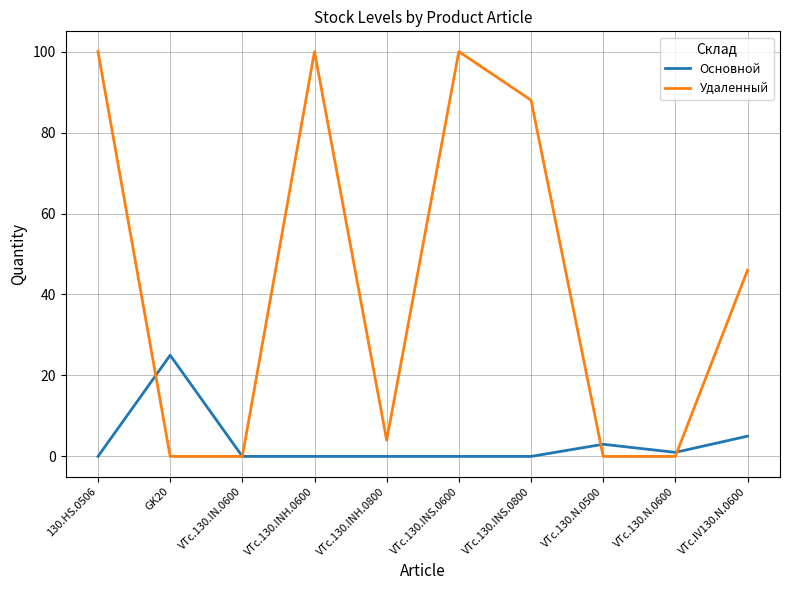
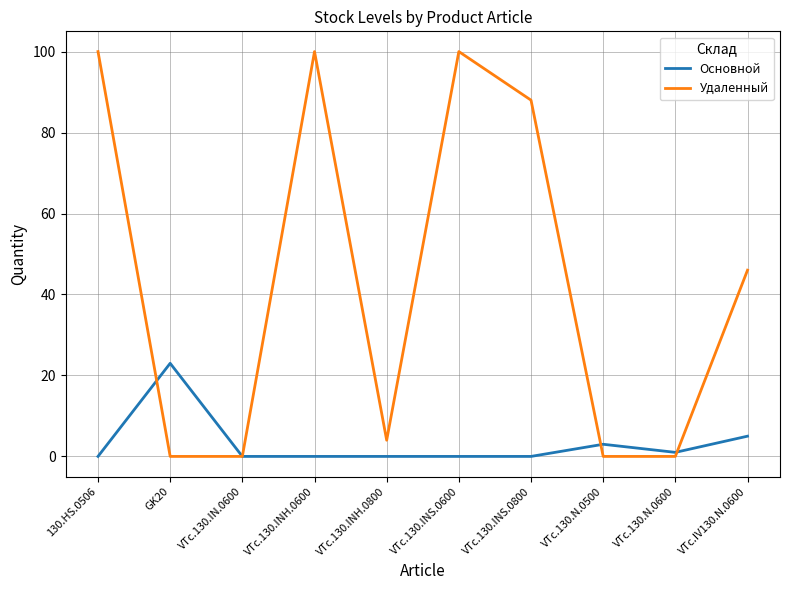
Основной, GK20: 25 -> 23
